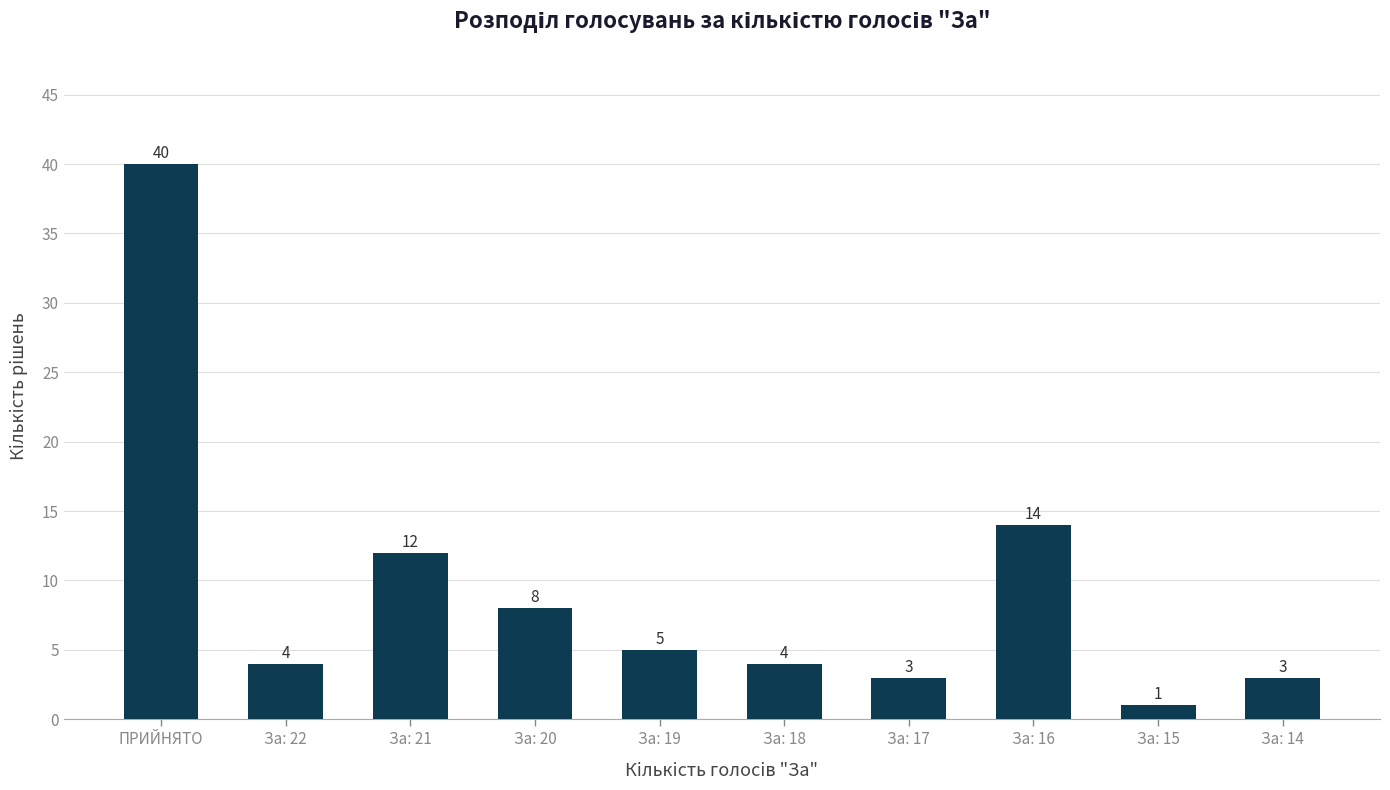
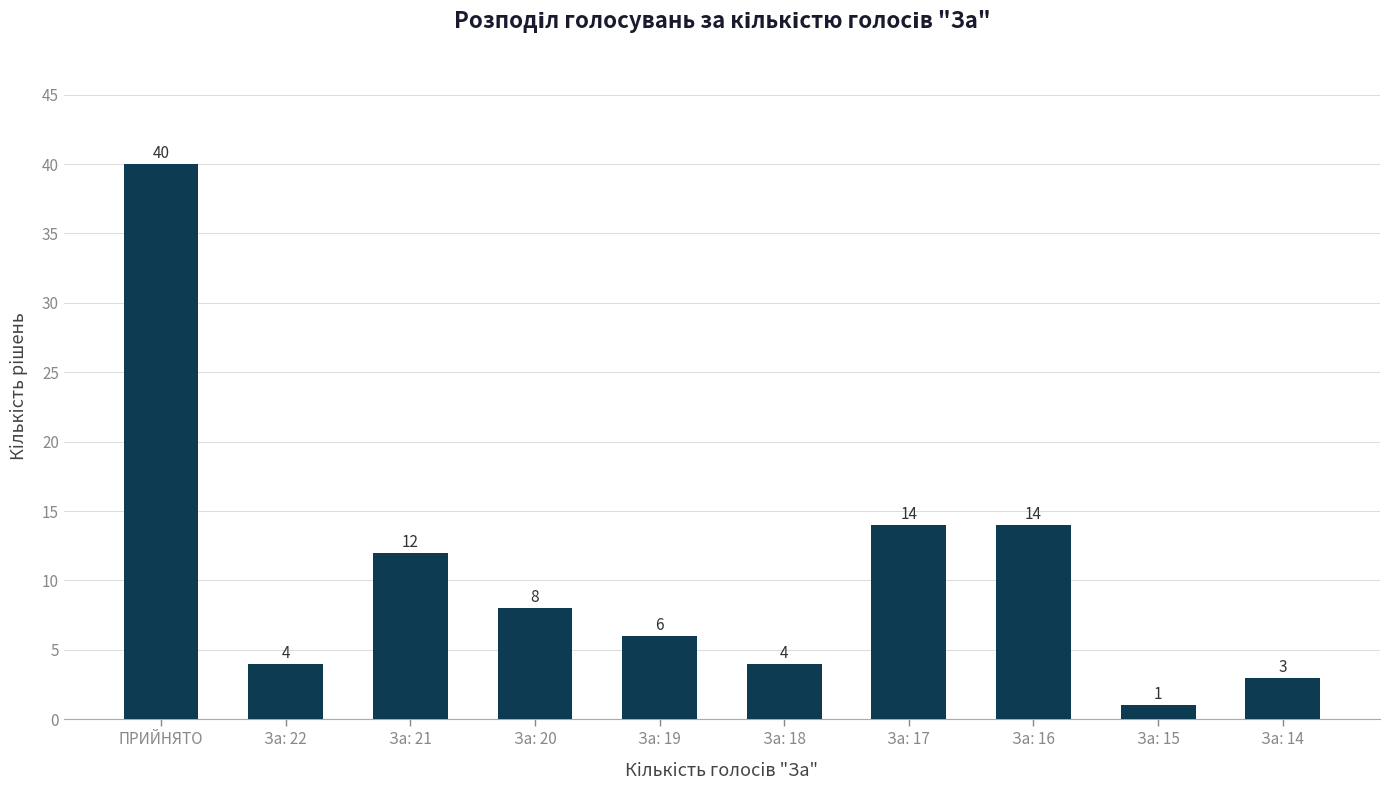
За: 19: 5 -> 6
За: 17: 3 -> 14
